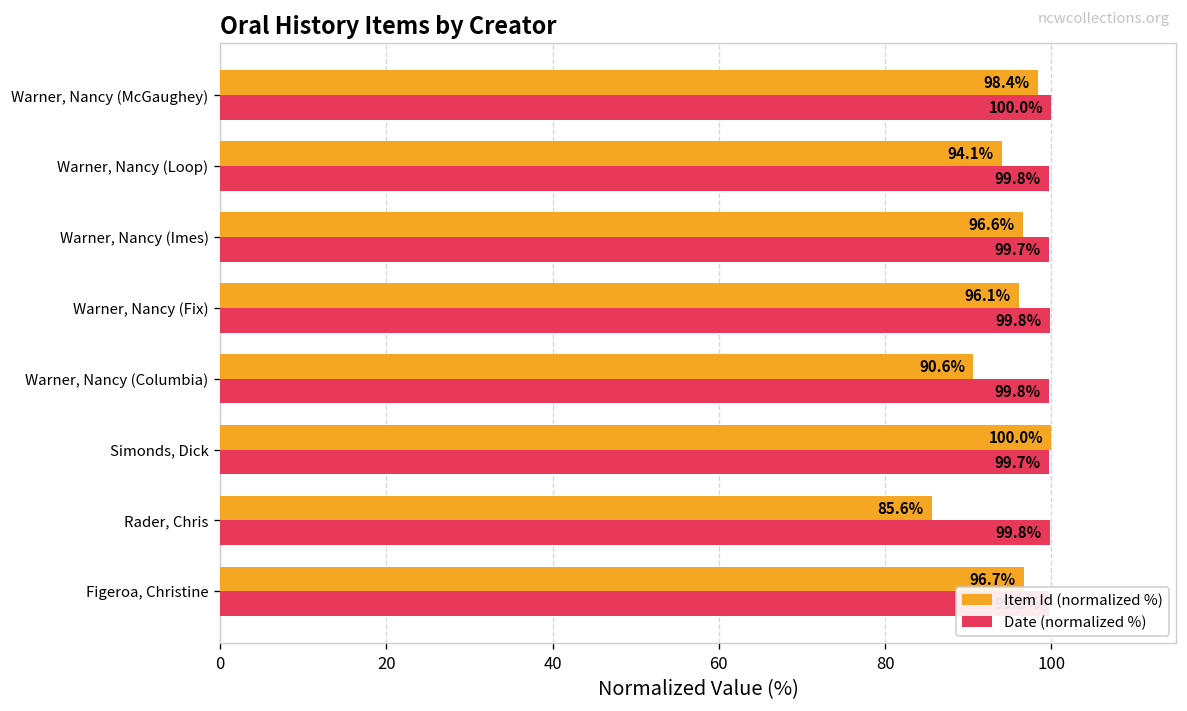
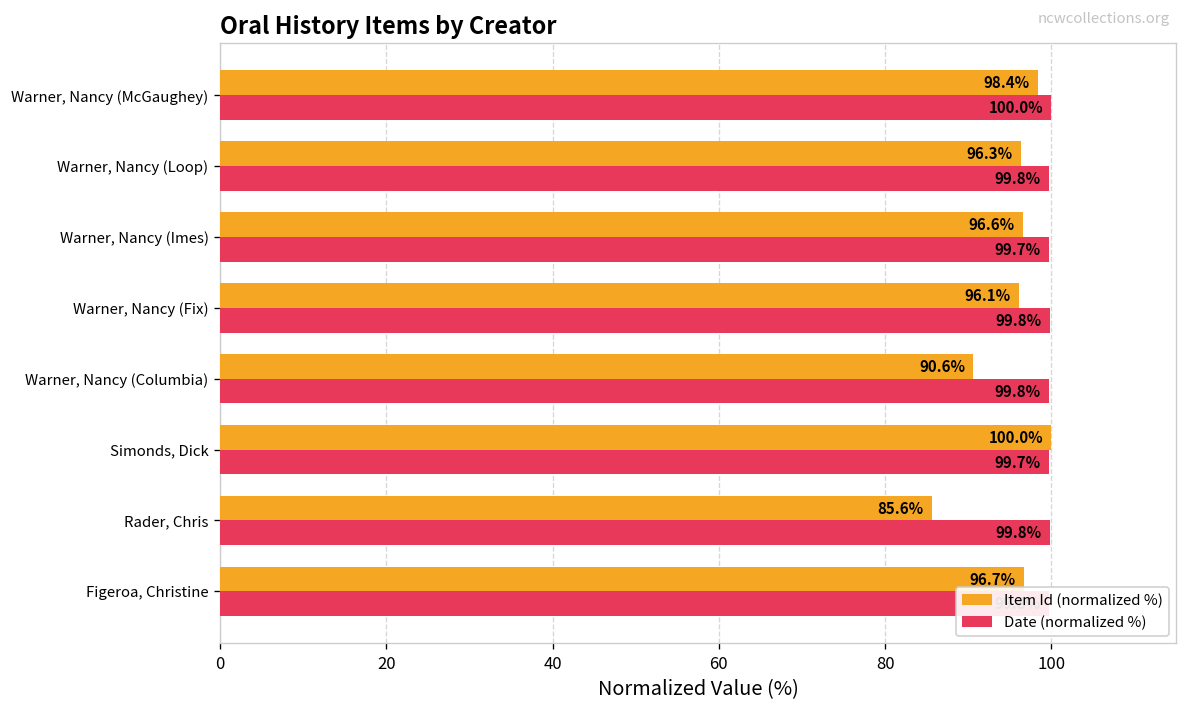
Item Id (normalized %), Warner, Nancy (Loop): 94.1% -> 96.3%
